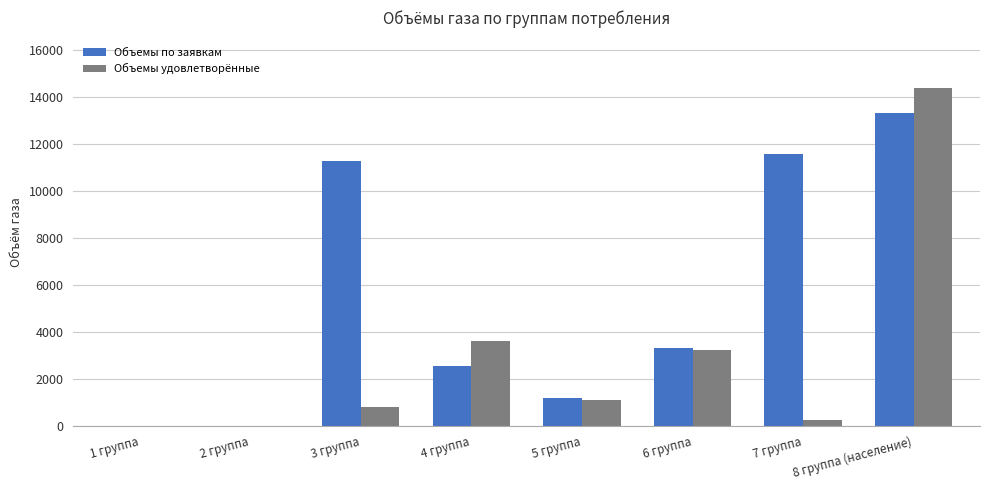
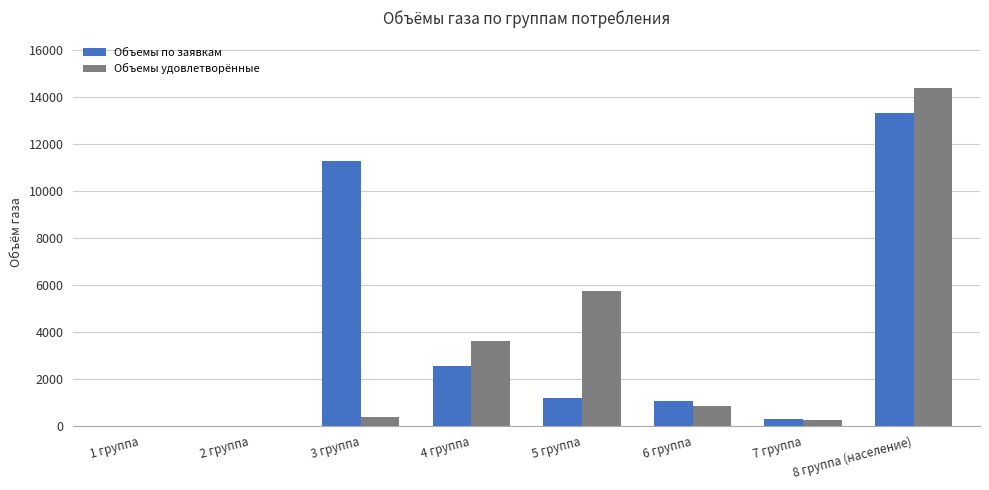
Объемы удовлетворённые, 3 группа: 800 -> 400
Объемы удовлетворённые, 5 группа: 1100 -> 5700
Объемы по заявкам, 6 группа: 3300 -> 1100
Объемы удовлетворённые, 6 группа: 3200 -> 800
Объемы по заявкам, 7 группа: 11600 -> 300
